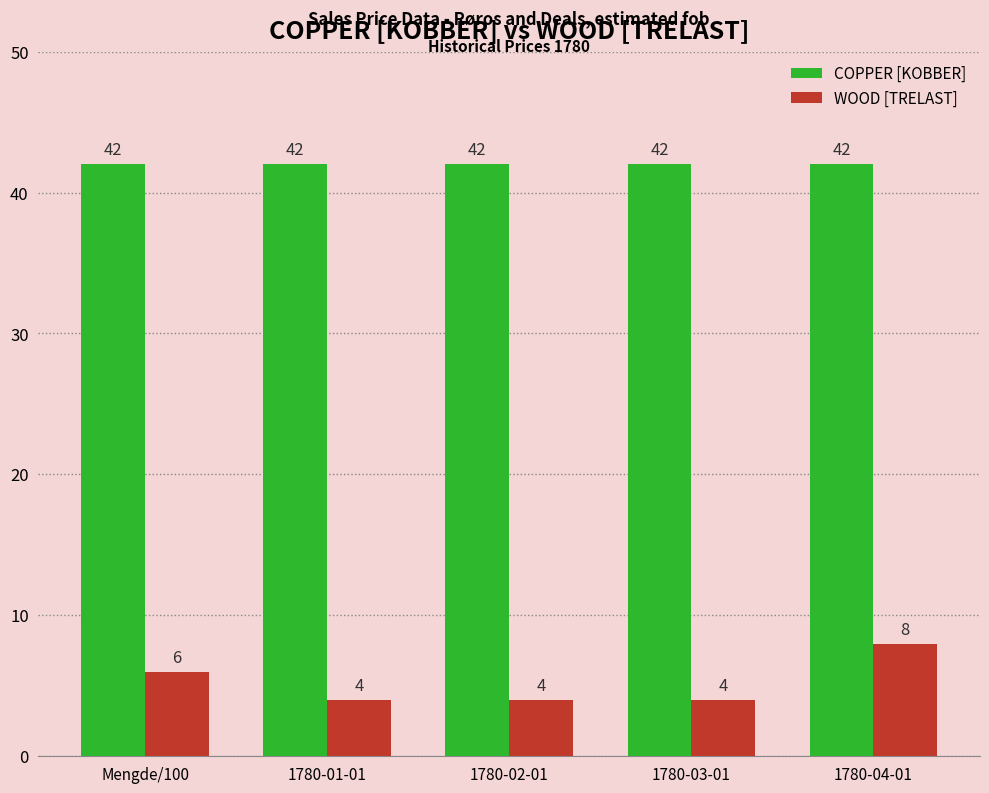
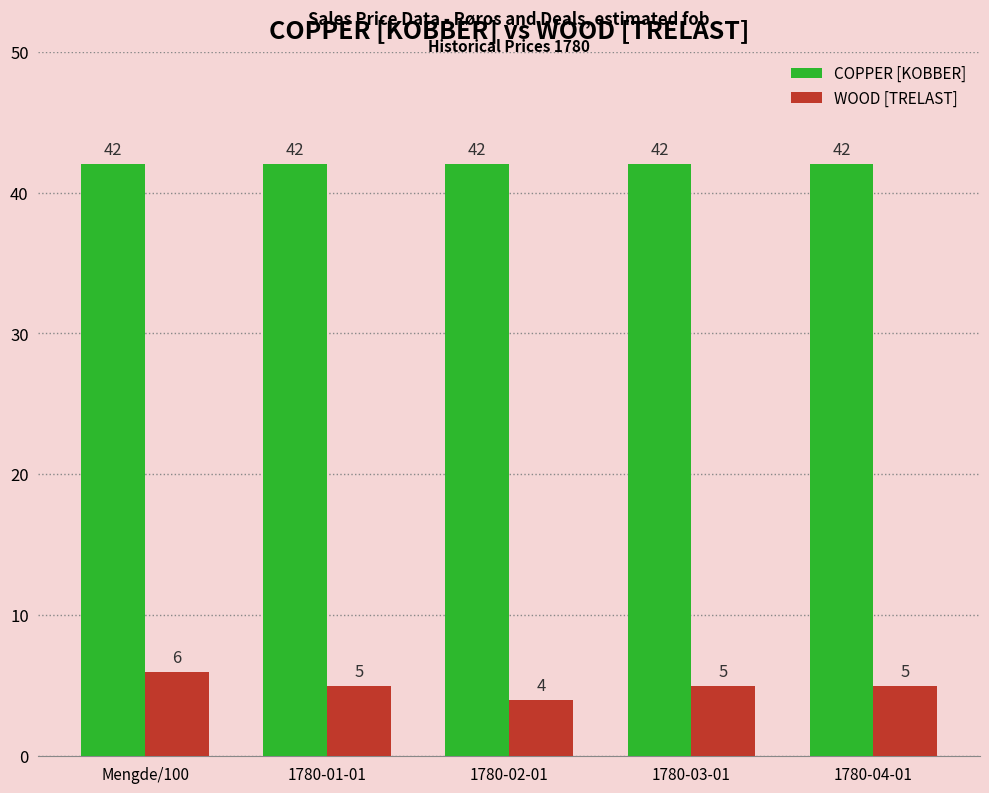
WOOD [TRELAST], 1780-01-01: 4 -> 5
WOOD [TRELAST], 1780-03-01: 4 -> 5
WOOD [TRELAST], 1780-04-01: 8 -> 5
